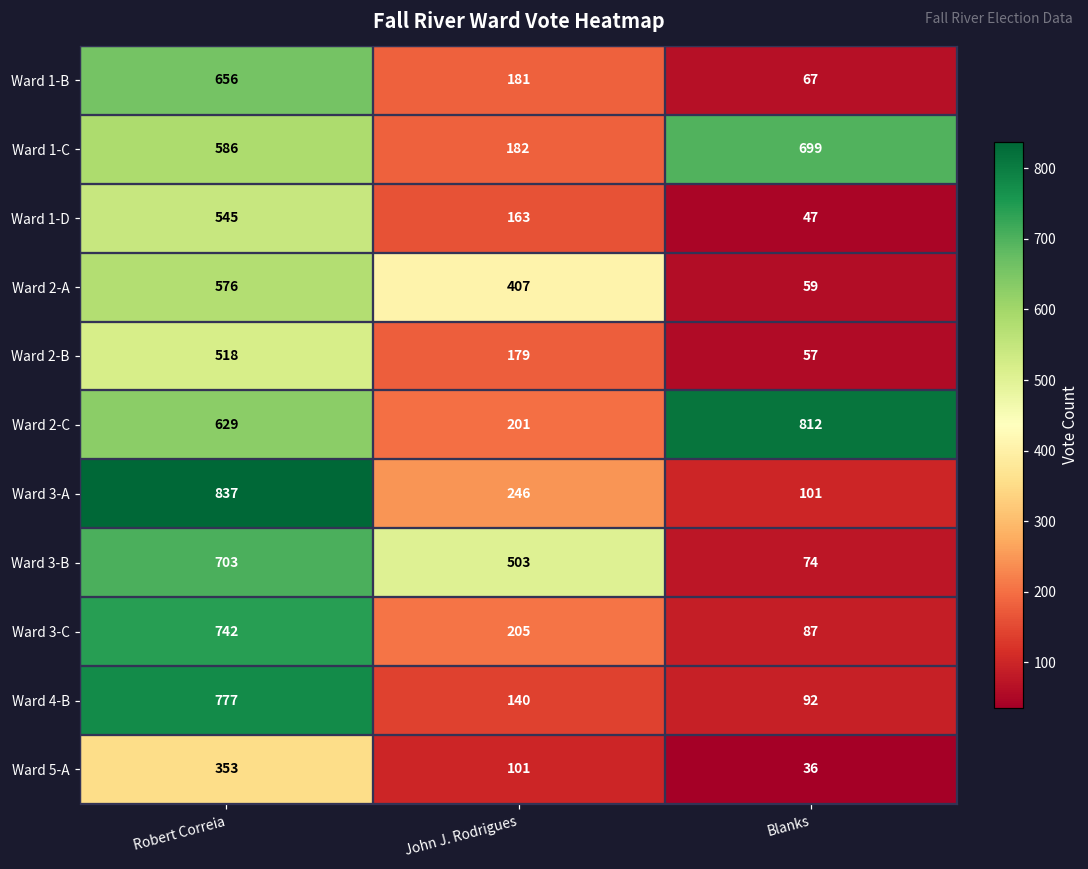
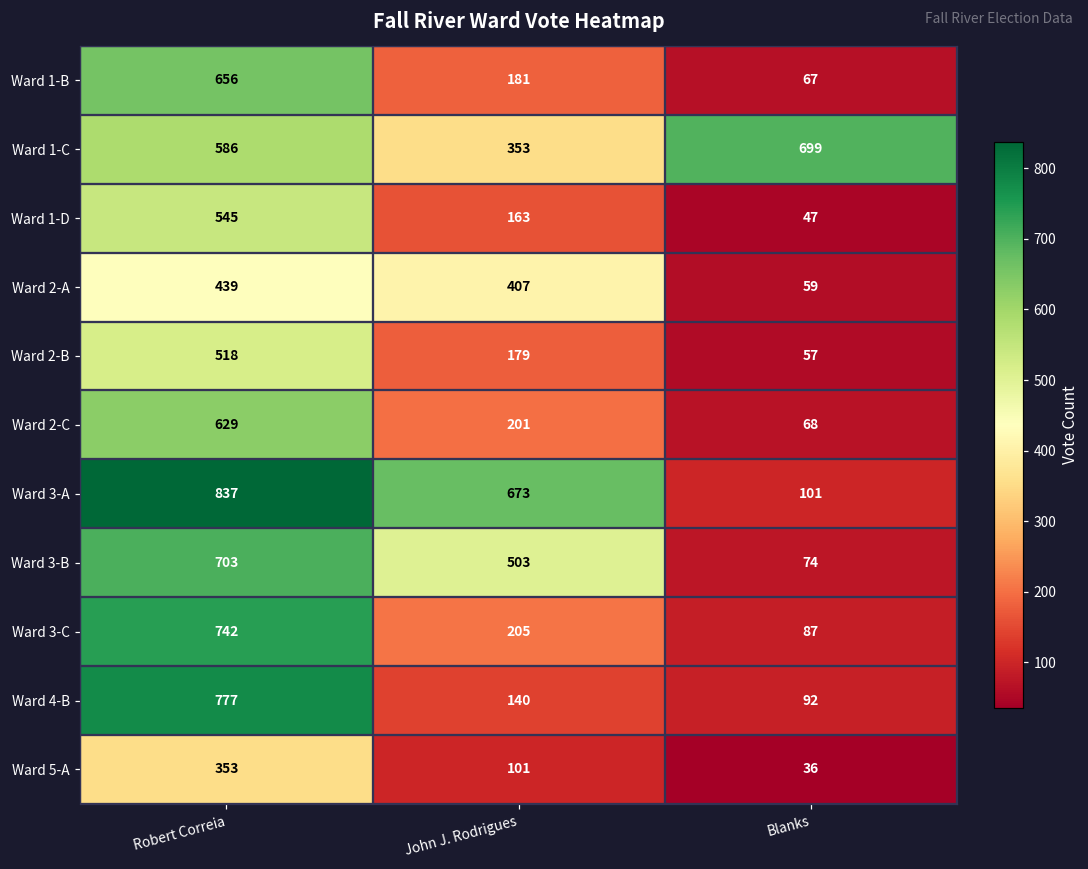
Ward 1-C, John J. Rodrigues: 182 -> 353
Ward 2-A, Robert Correia: 576 -> 439
Ward 2-C, Blanks: 812 -> 68
Ward 3-A, John J. Rodrigues: 246 -> 673
